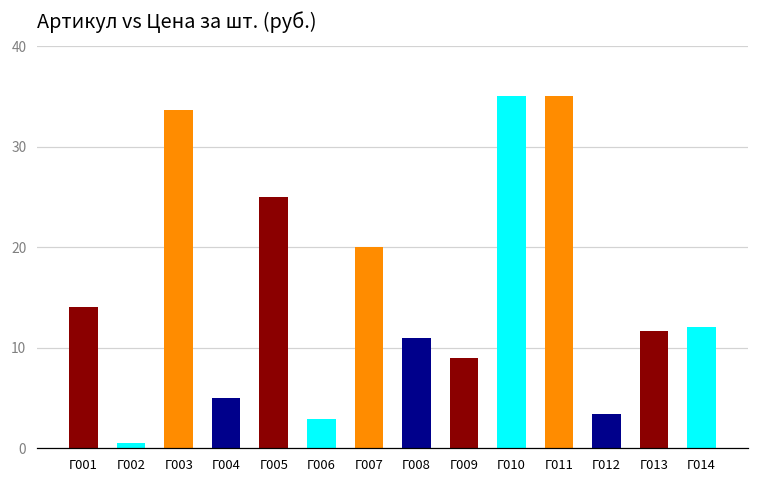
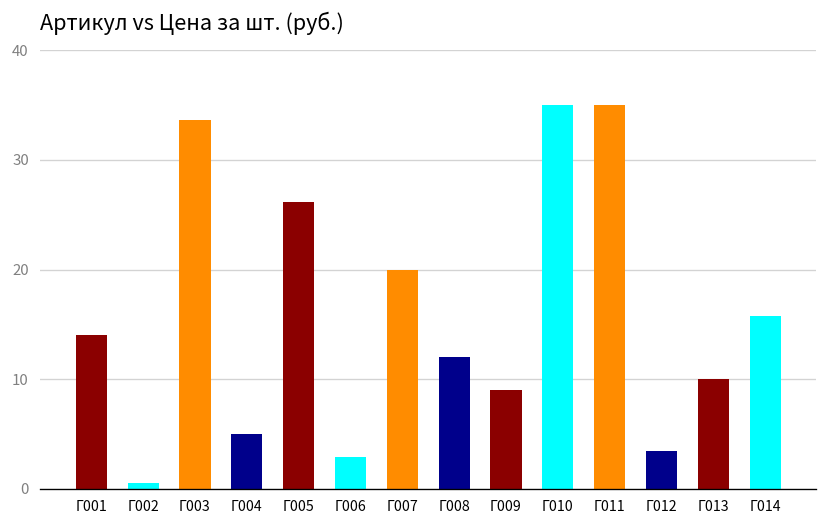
Г005: 25 -> 26
Г008: 11 -> 12
Г013: 12 -> 10
Г014: 12 -> 16
